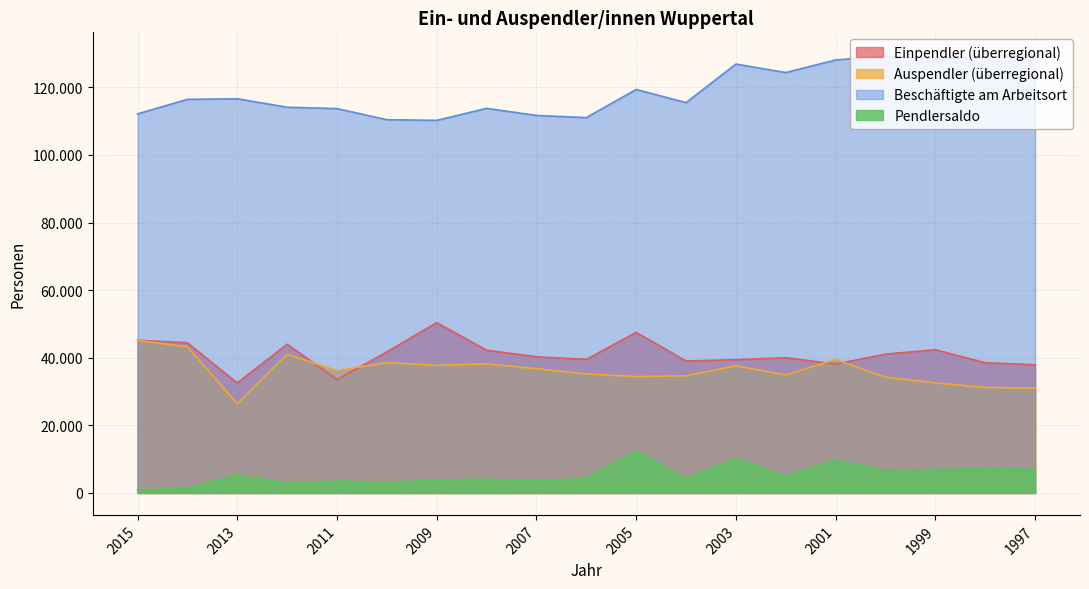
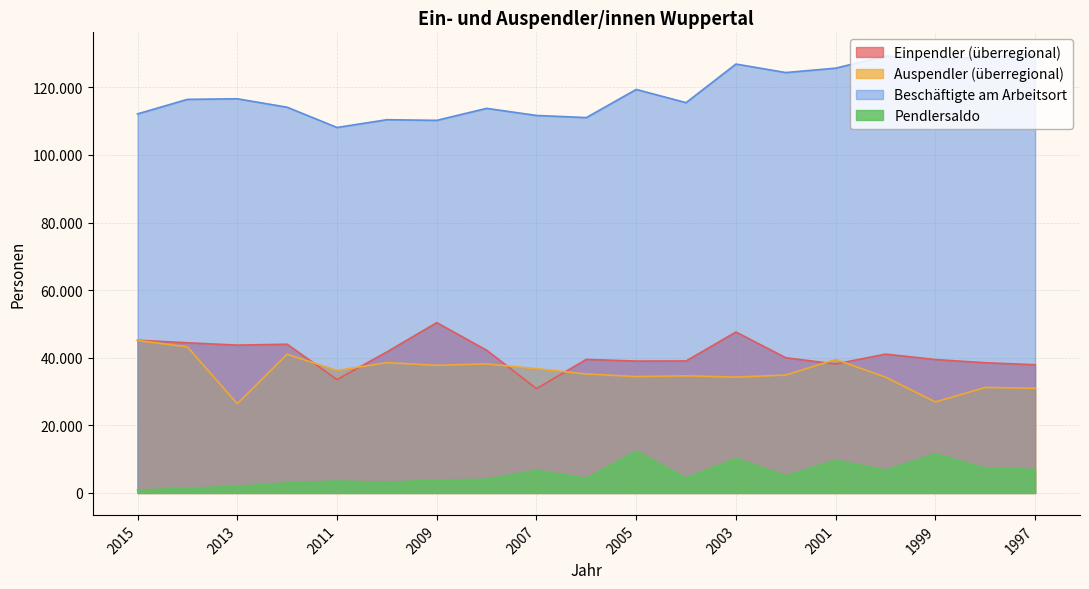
Einpendler (überregional), 2013: 33 -> 44
Pendlersaldo, 2013: 5 -> 2
Beschäftigte am Arbeitsort, 2011: 114 -> 108
Einpendler (überregional), 2007: 40 -> 31
Pendlersaldo, 2007: 4 -> 7
Einpendler (überregional), 2005: 47 -> 39
Einpendler (überregional), 2003: 39 -> 48
Auspendler (überregional), 2003: 38 -> 34
Beschäftigte am Arbeitsort, 2001: 128 -> 126
Einpendler (überregional), 1999: 42 -> 39
Auspendler (überregional), 1999: 33 -> 27
Pendlersaldo, 1999: 7 -> 12
